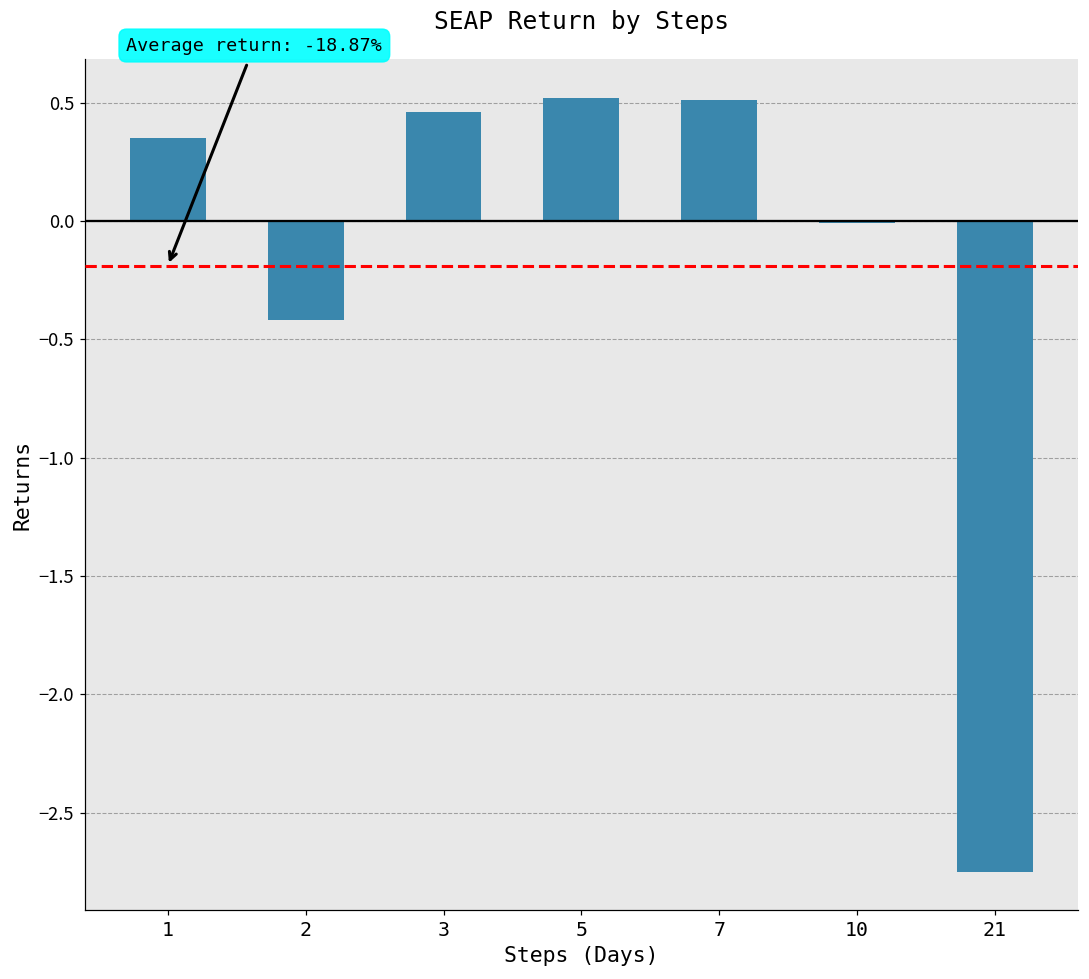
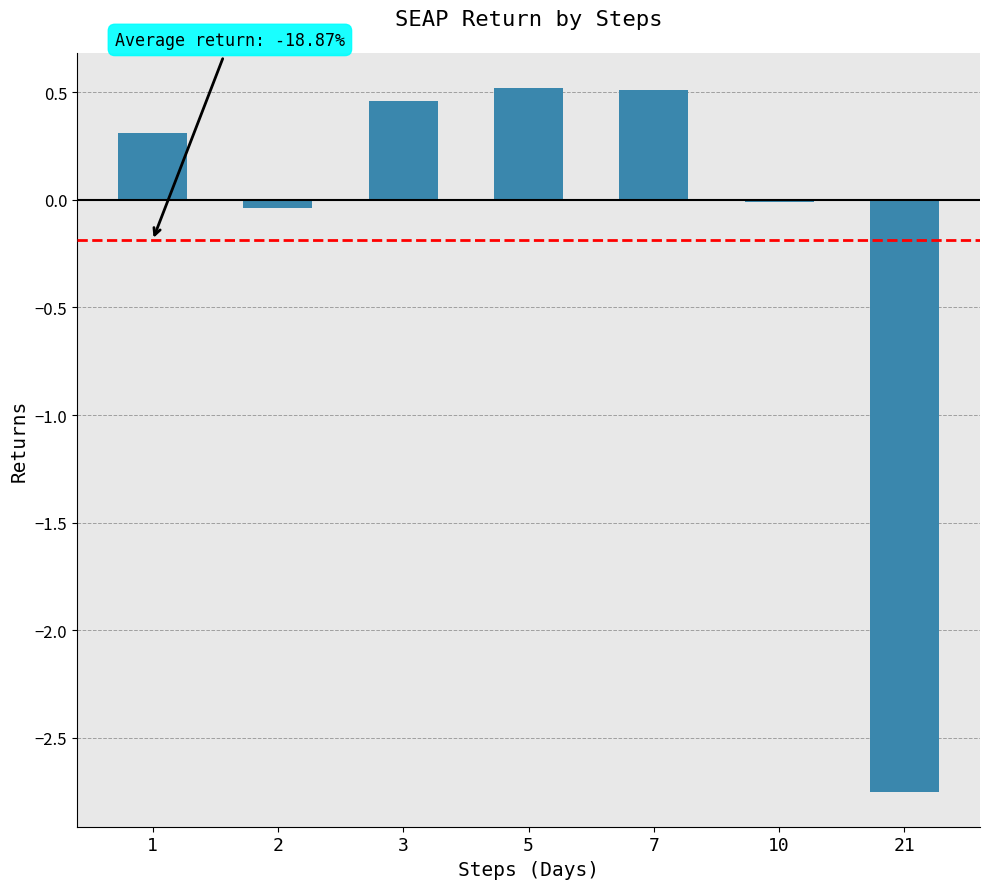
1: 0.35 -> 0.31
2: -0.42 -> -0.04
